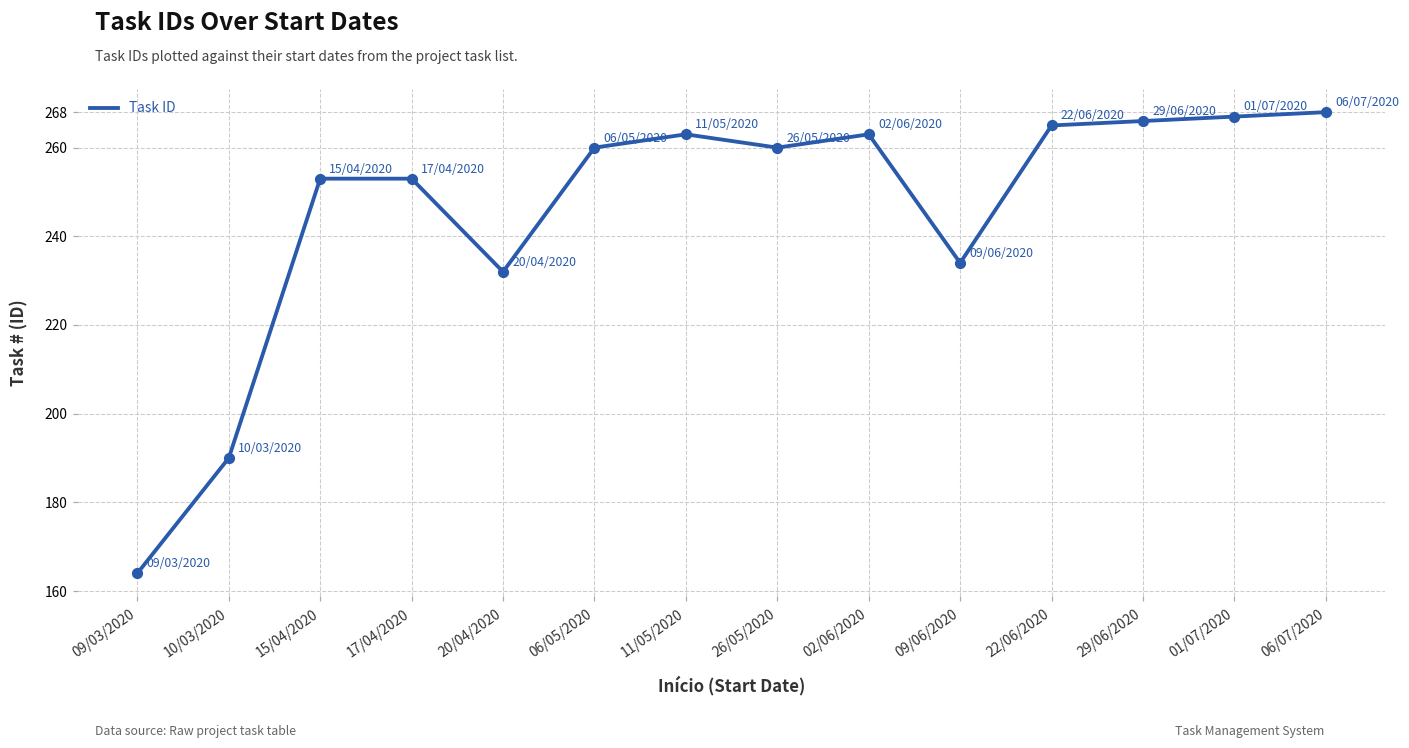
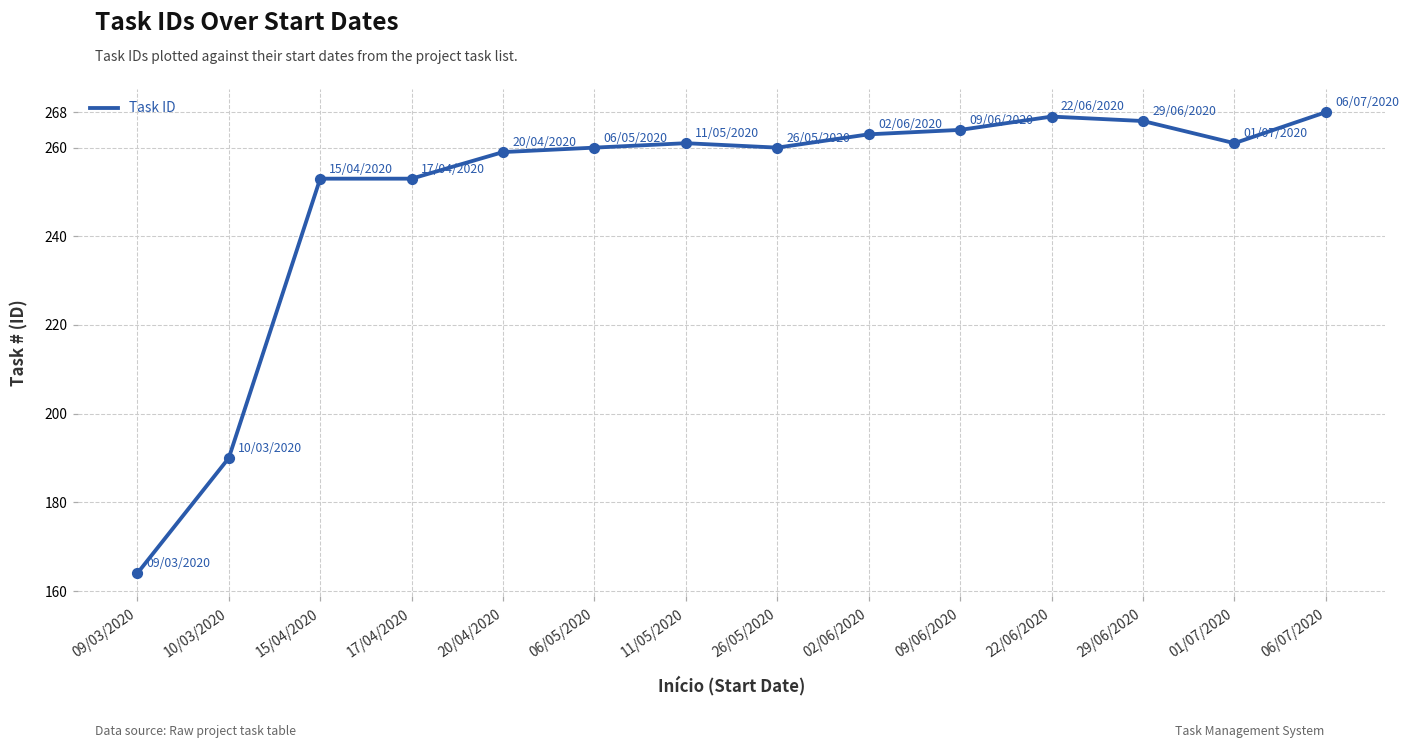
20/04/2020: 232 -> 259
11/05/2020: 263 -> 261
09/06/2020: 234 -> 264
22/06/2020: 265 -> 267
01/07/2020: 267 -> 261
